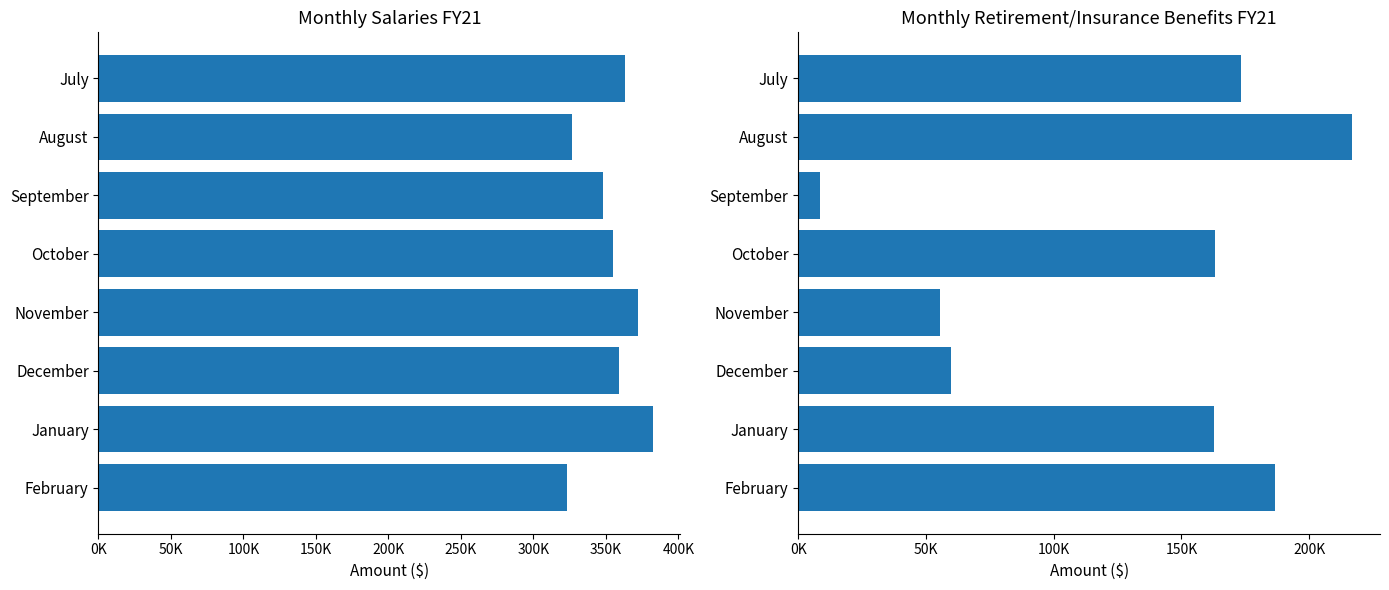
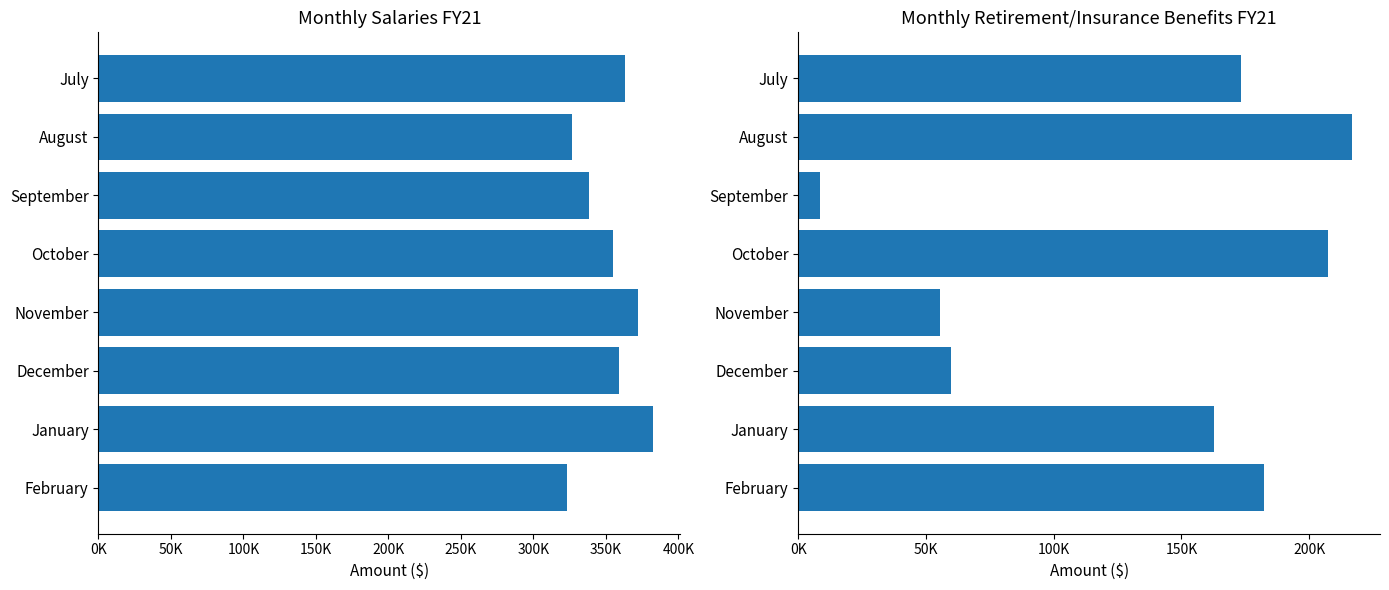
Monthly Salaries FY21, September: 348000 -> 338000
Monthly Retirement/Insurance Benefits FY21, October: 163000 -> 207000
Monthly Retirement/Insurance Benefits FY21, February: 187000 -> 182000
